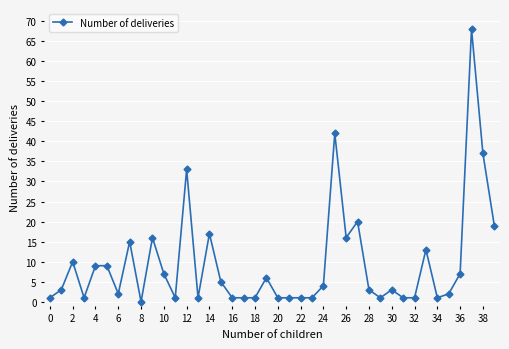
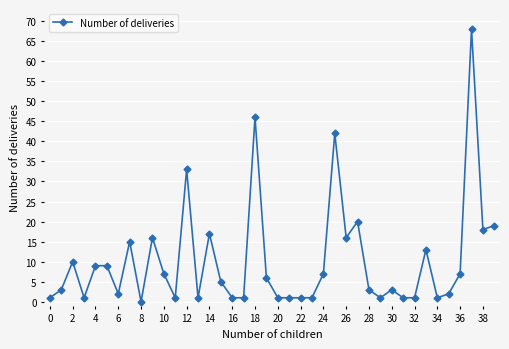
18: 1 -> 46
24: 4 -> 7
38: 37 -> 18
